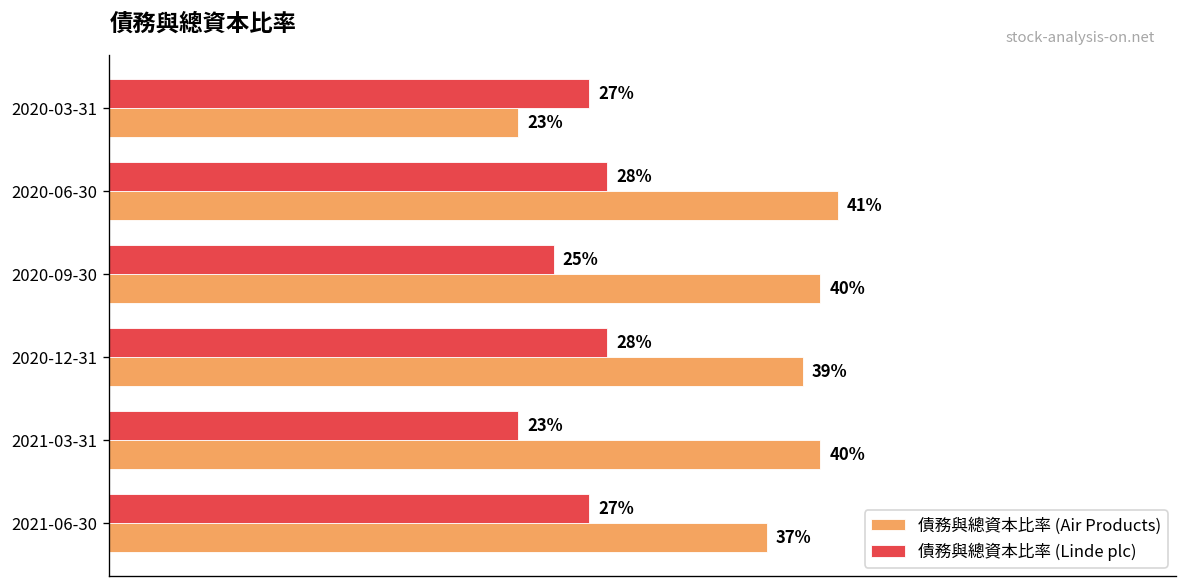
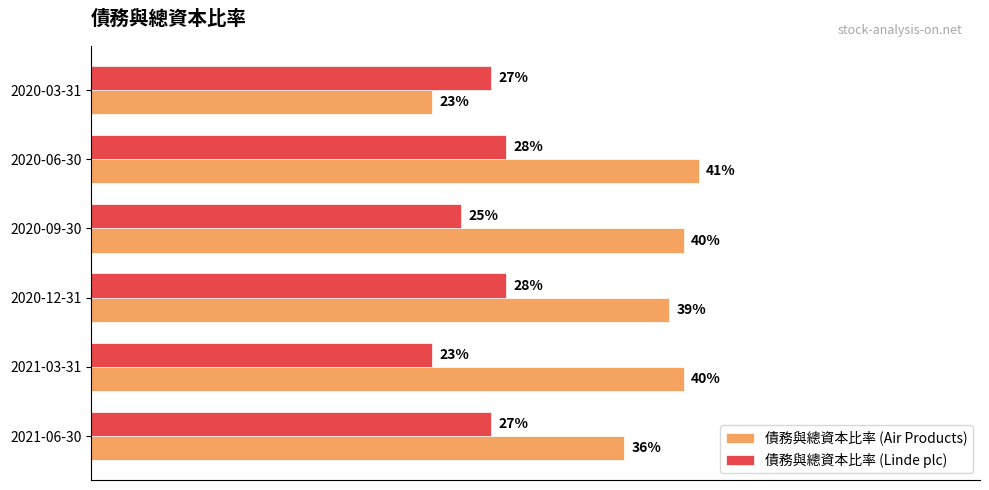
債務與總資本比率 (Air Products), 2021-06-30: 37% -> 36%
